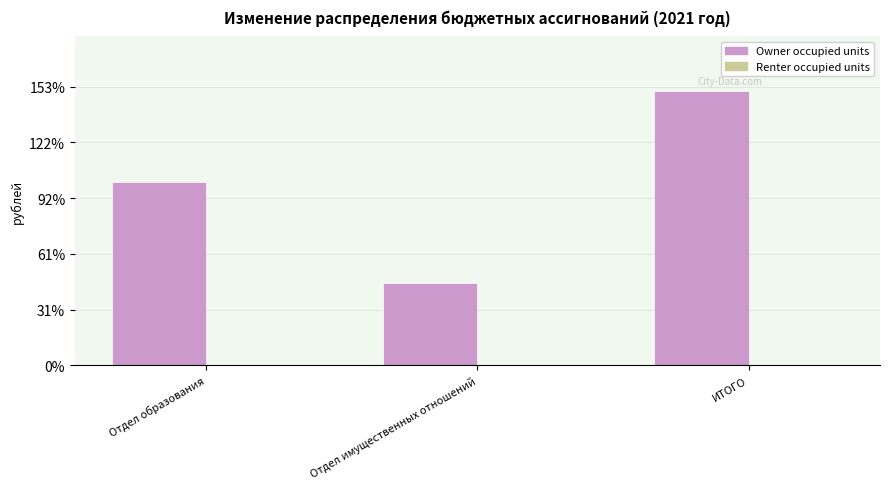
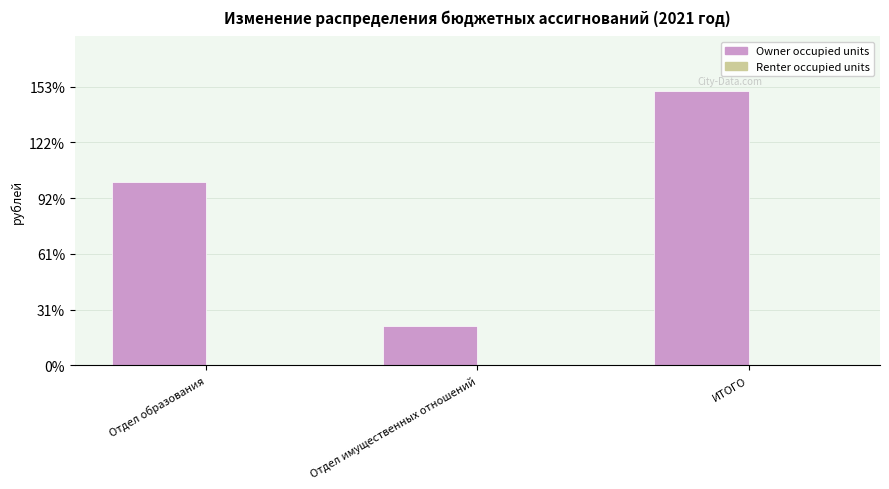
Owner occupied units, Отдел имущественных отношений: 45% -> 21%
